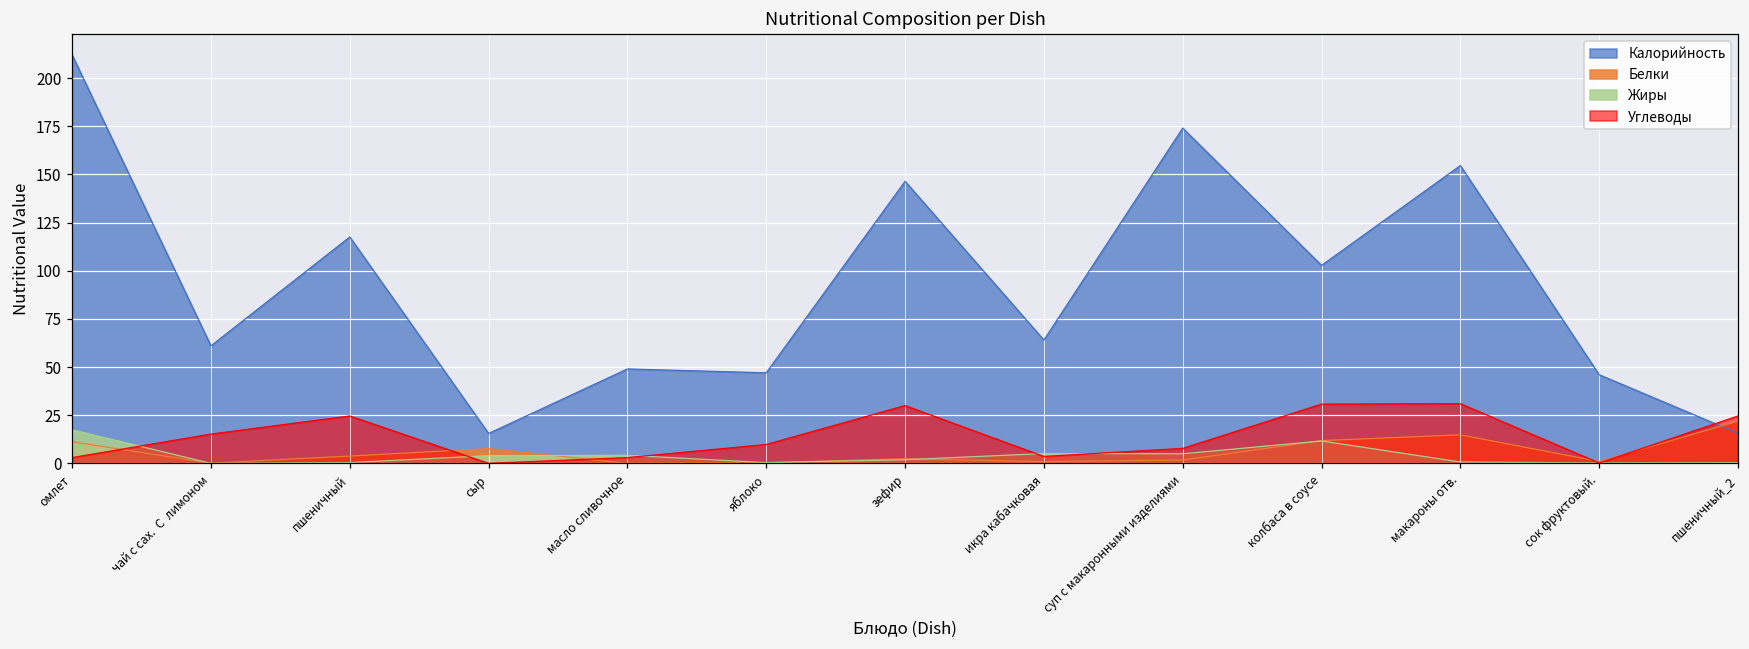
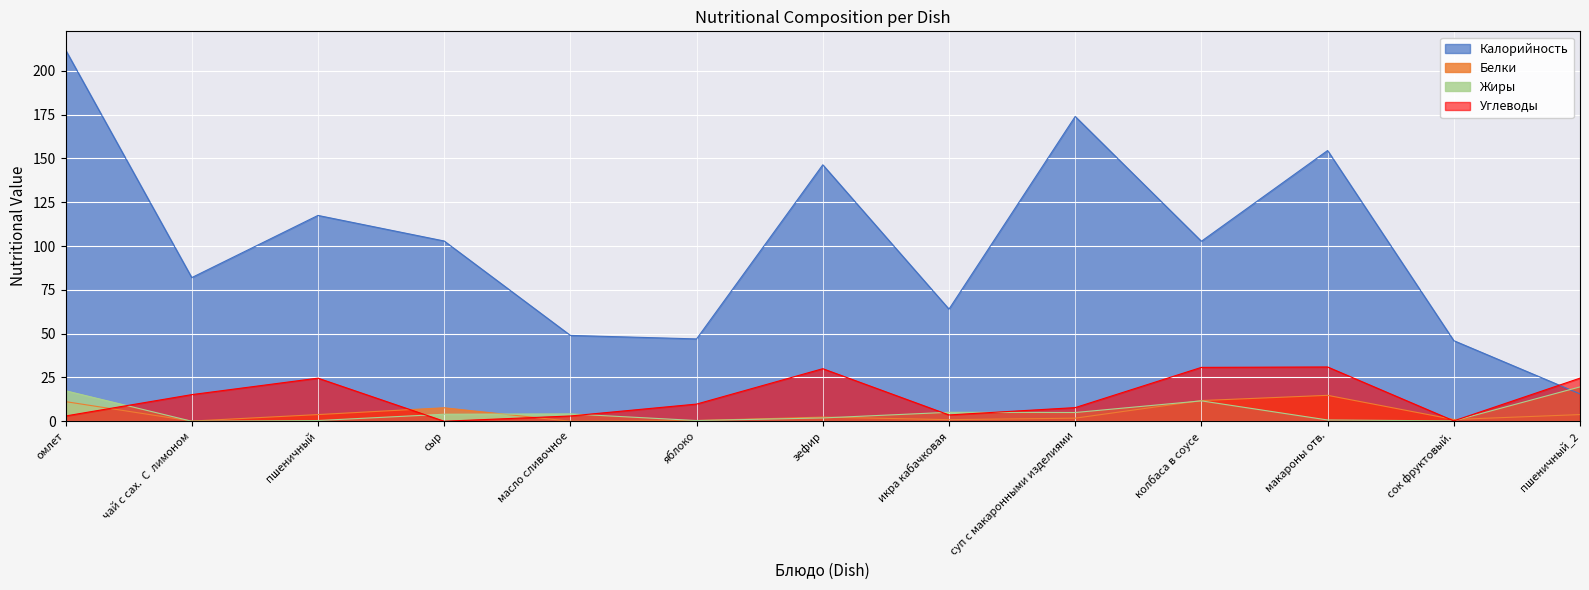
Калорийность, чай с сах. С лимоном: 61 -> 82
Калорийность, сыр: 16 -> 103
Белки, пшеничный_2: 22 -> 4
Жиры, пшеничный_2: 0 -> 20
